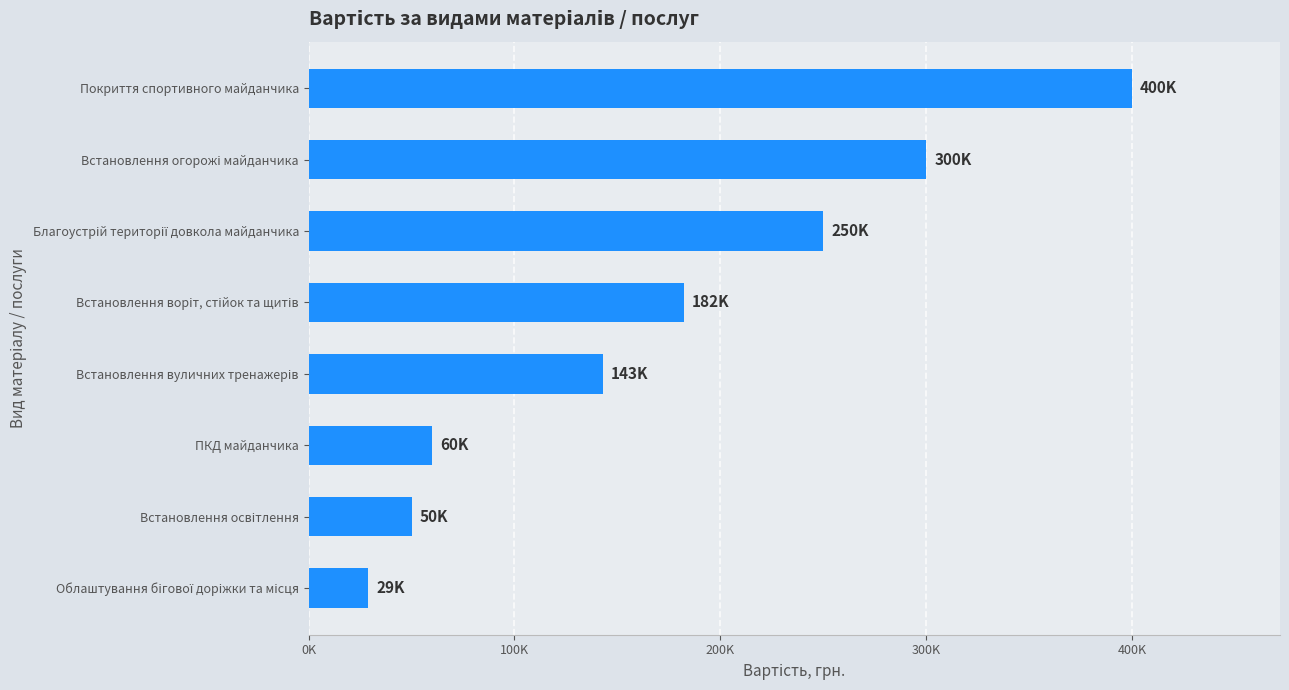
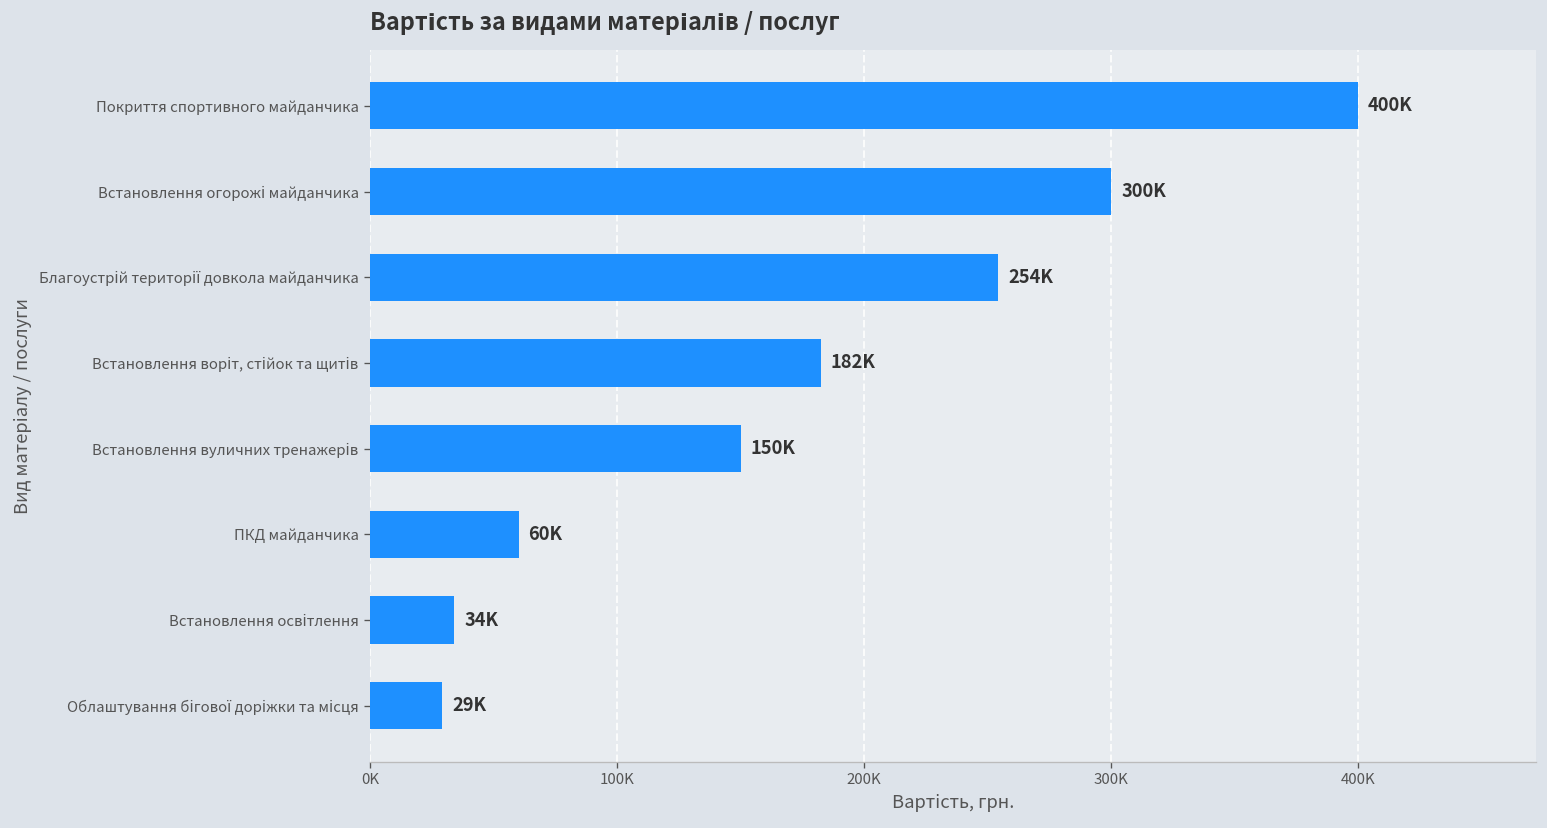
Благоустрій території довкола майданчика: 250K -> 254K
Встановлення вуличних тренажерів: 143K -> 150K
Встановлення освітлення: 50K -> 34K
